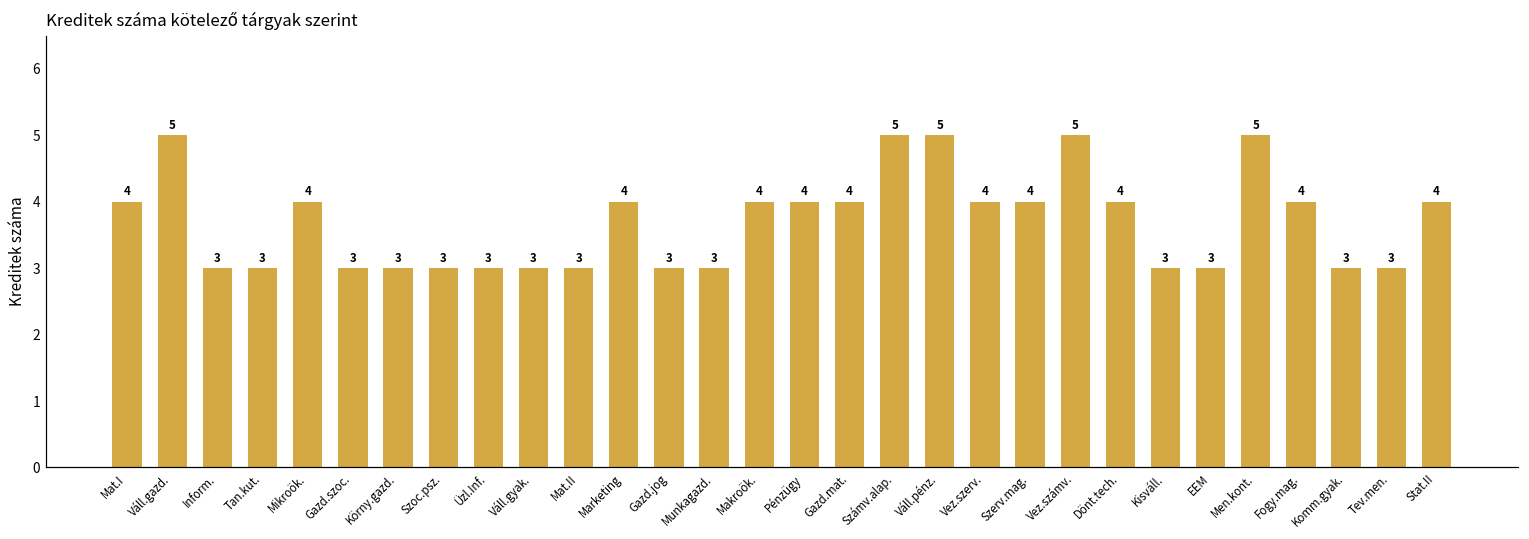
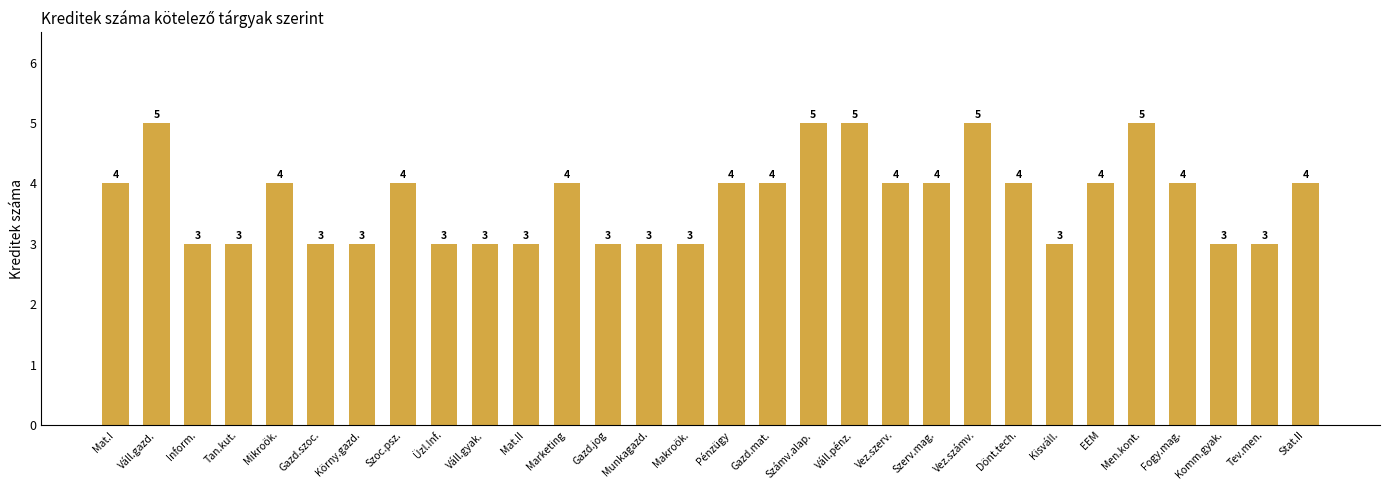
Szoc.psz.: 3 -> 4
Makroök.: 4 -> 3
EEM: 3 -> 4
